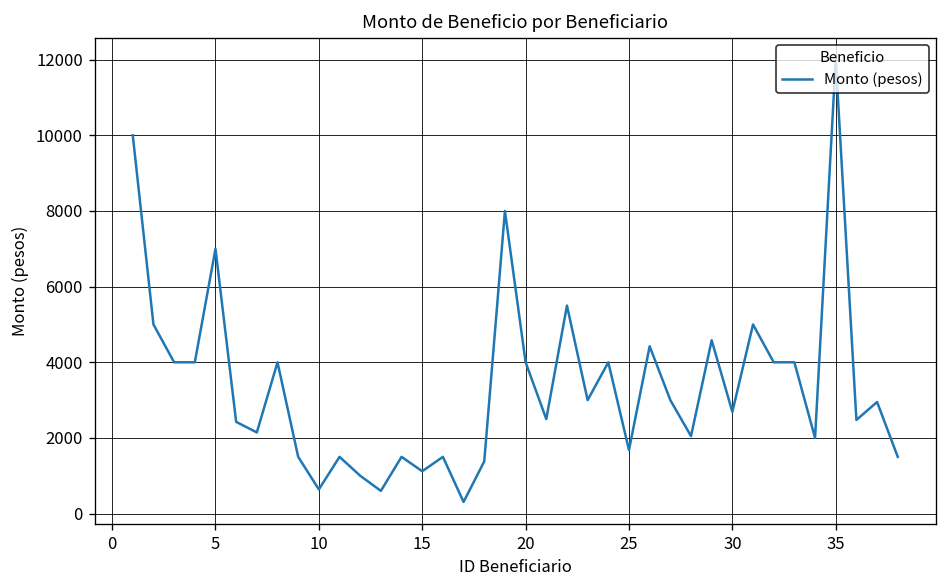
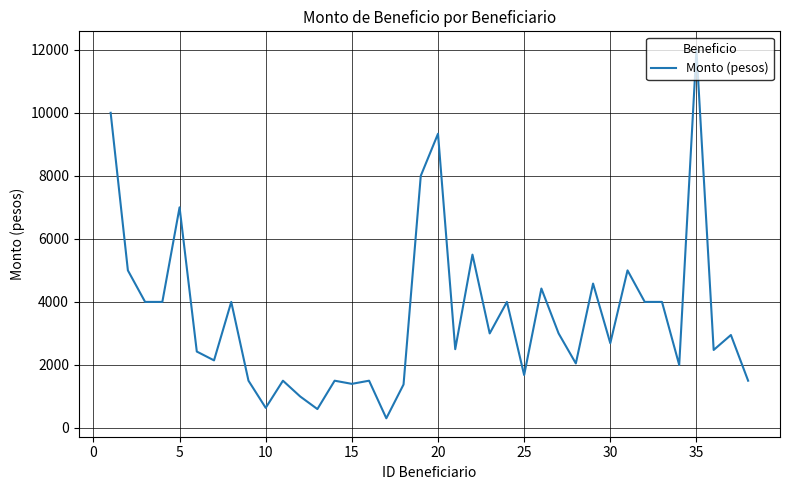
15: 1100 -> 1400
20: 4000 -> 9300
